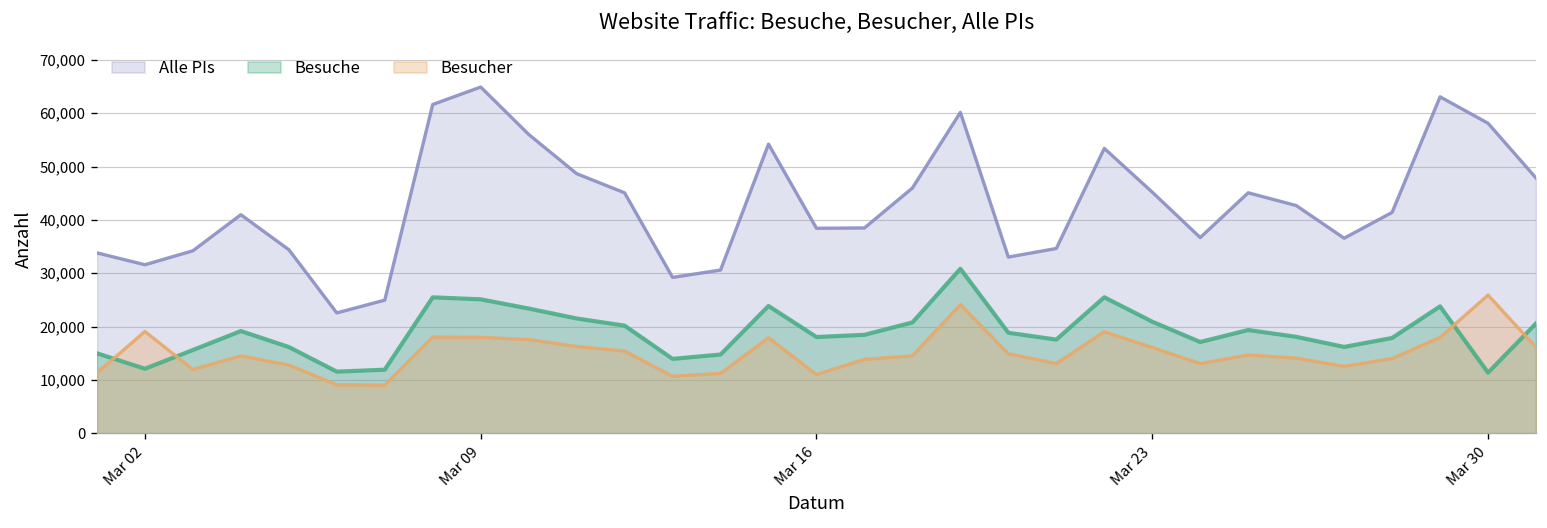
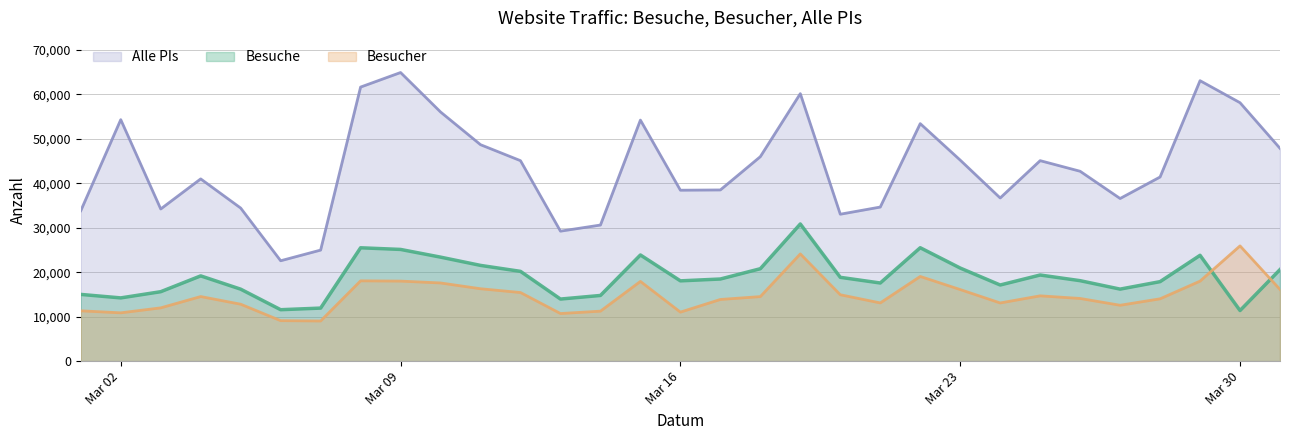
Alle PIs, Mar 02: 32,000 -> 54,000
Besuche, Mar 02: 12,000 -> 14,000
Besucher, Mar 02: 19,000 -> 11,000
